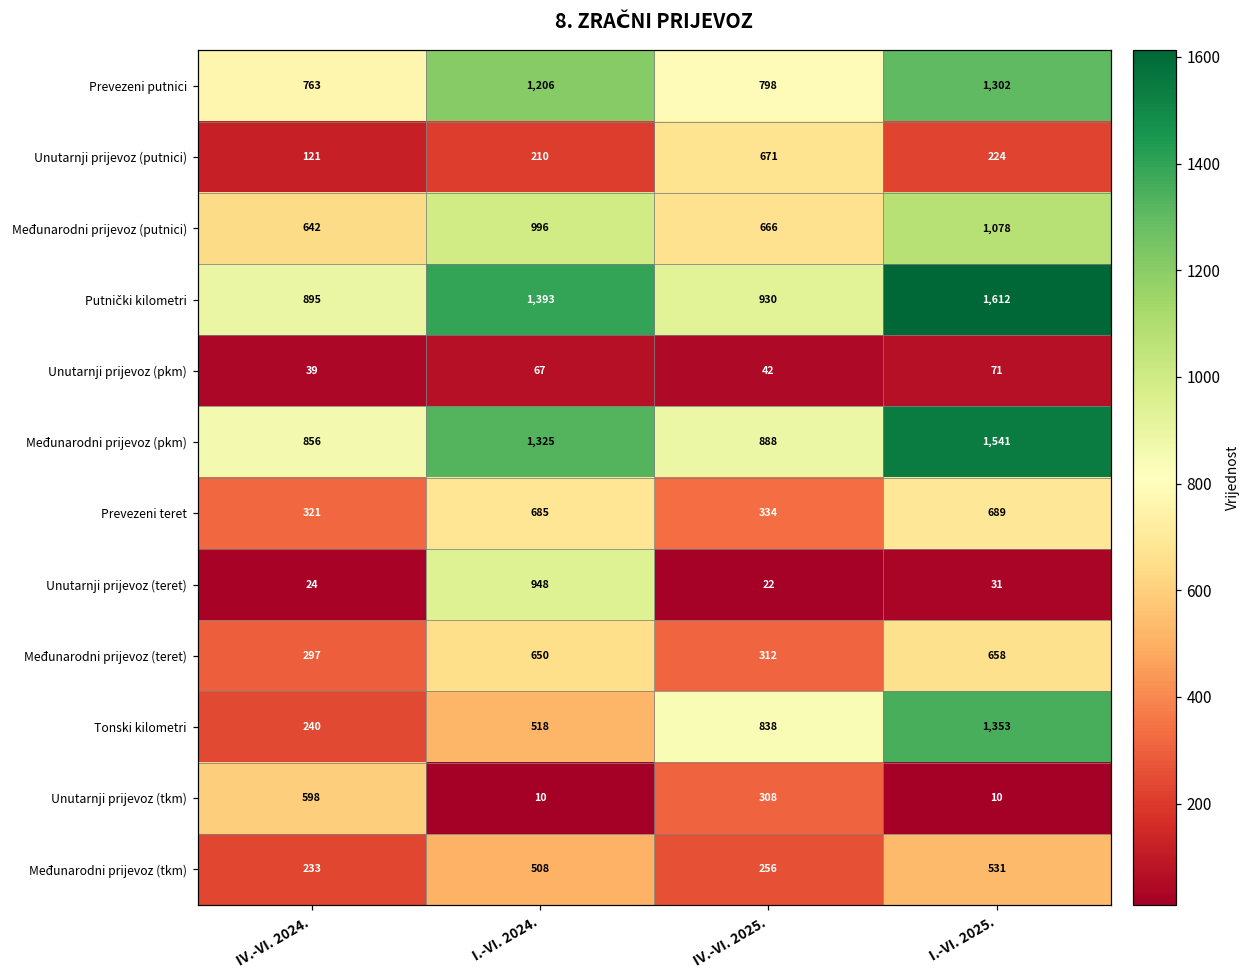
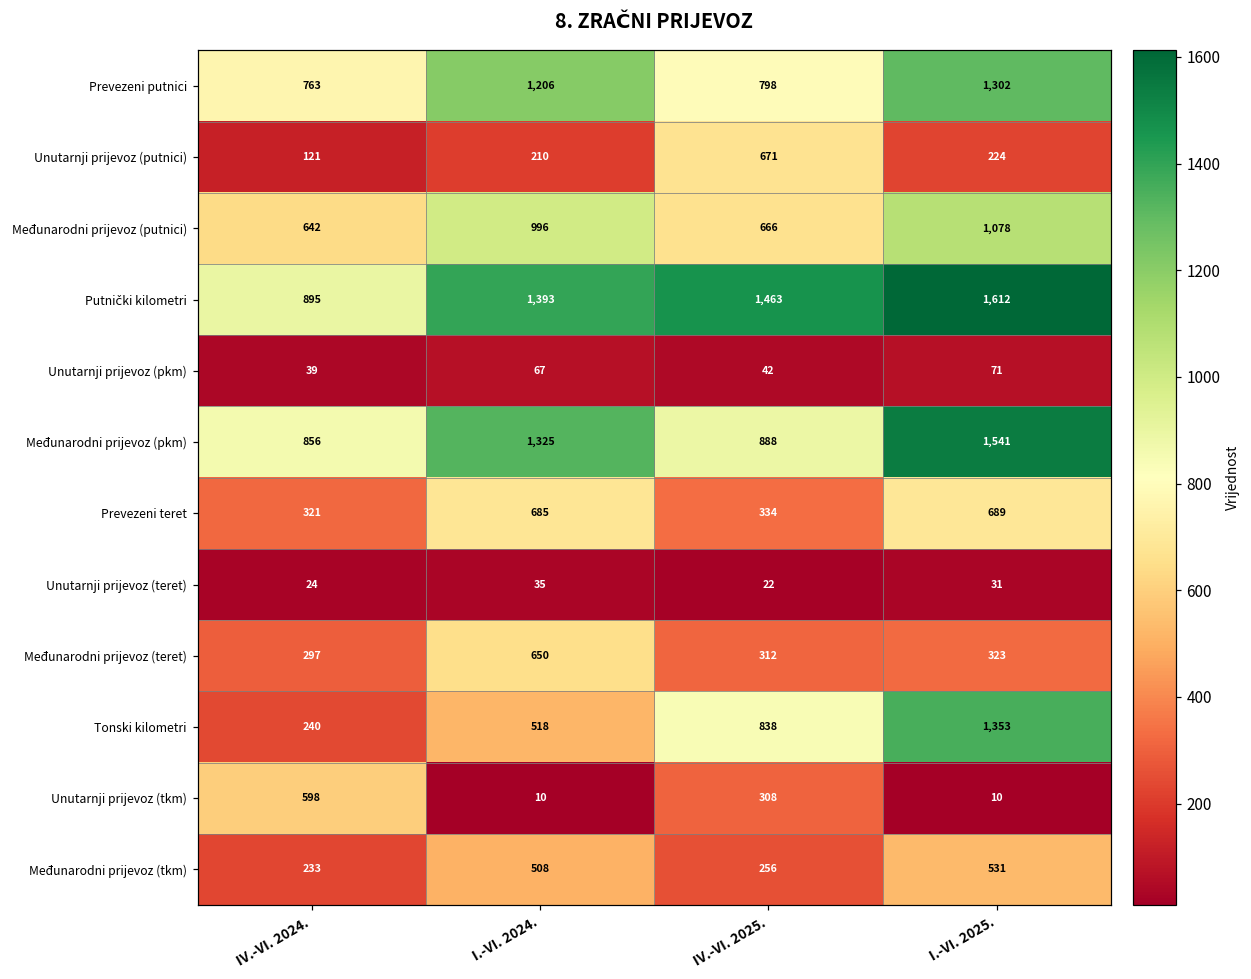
Putnički kilometri, IV.-VI. 2025.: 930 -> 1,463
Unutarnji prijevoz (teret), I.-VI. 2024.: 948 -> 35
Međunarodni prijevoz (teret), I.-VI. 2025.: 658 -> 323
